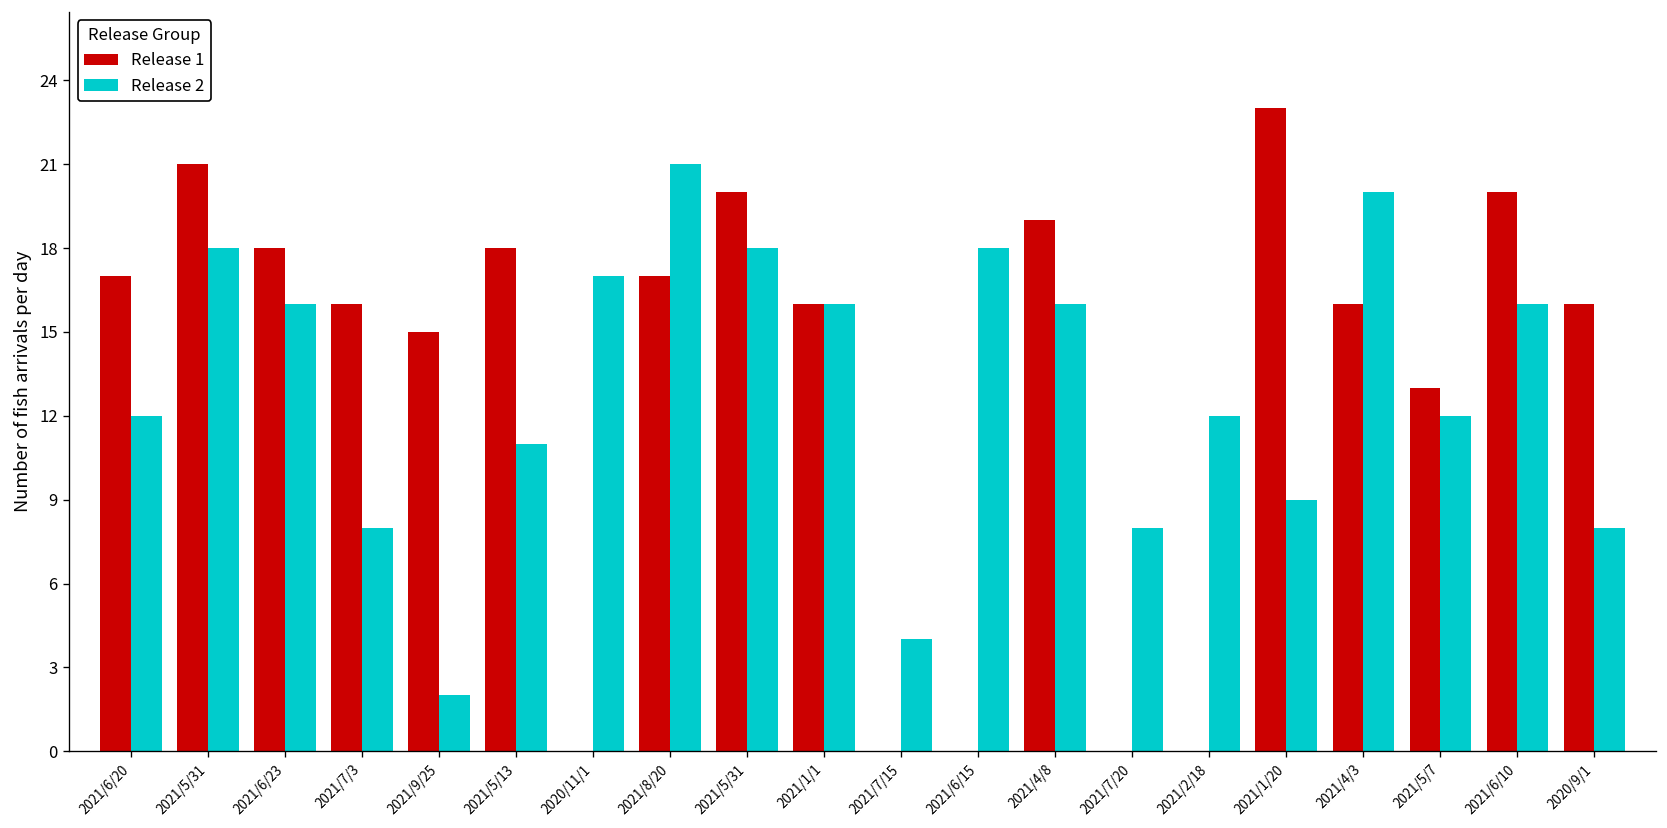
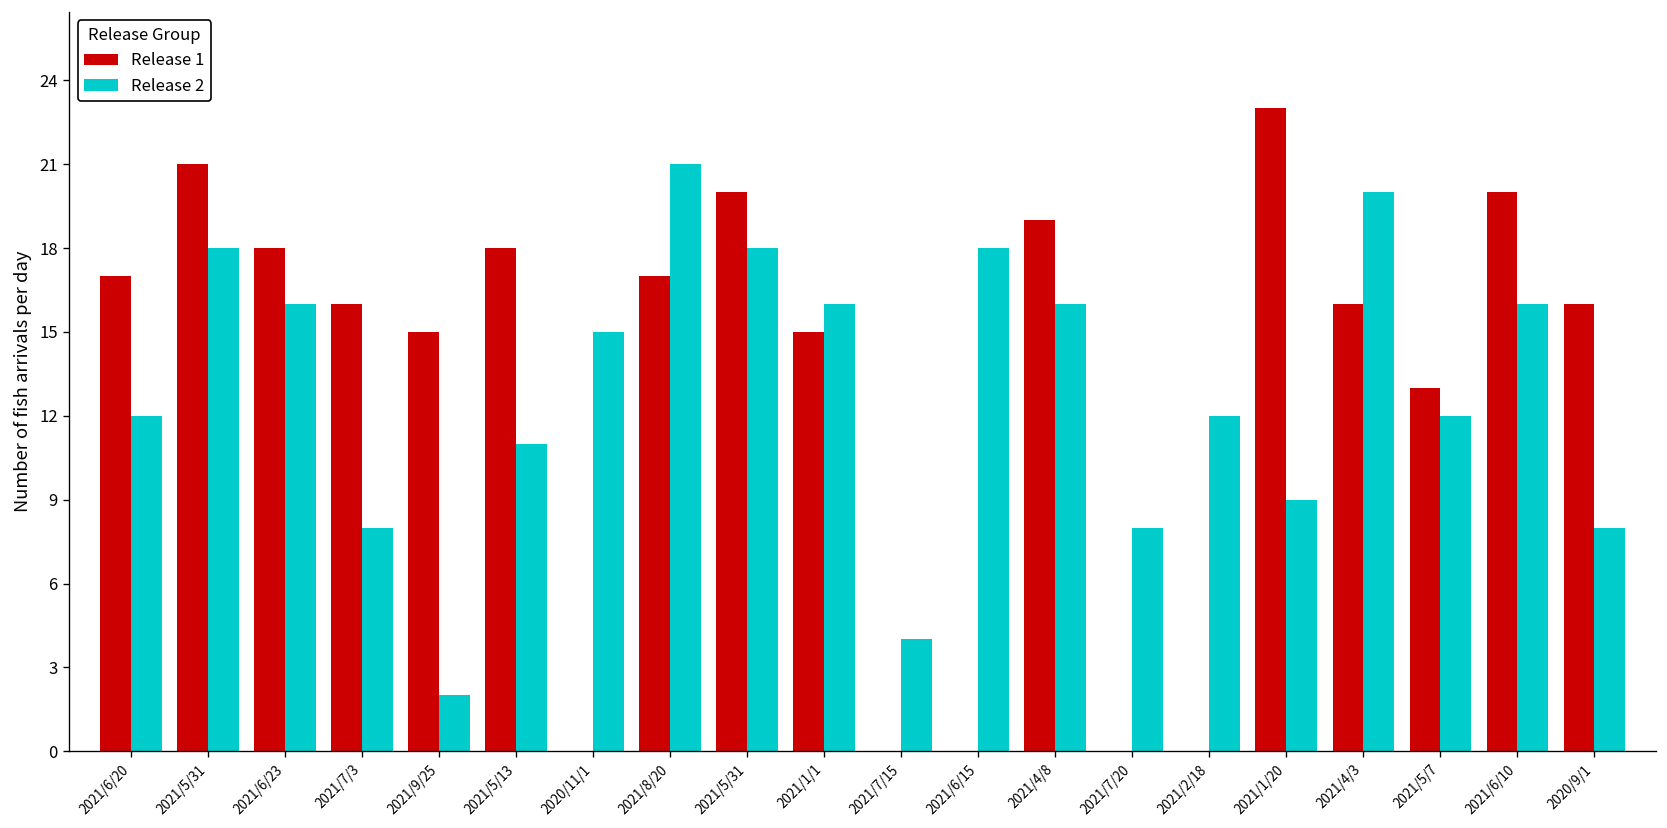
Release 2, 2020/11/1: 17 -> 15
Release 1, 2021/1/1: 16 -> 15
